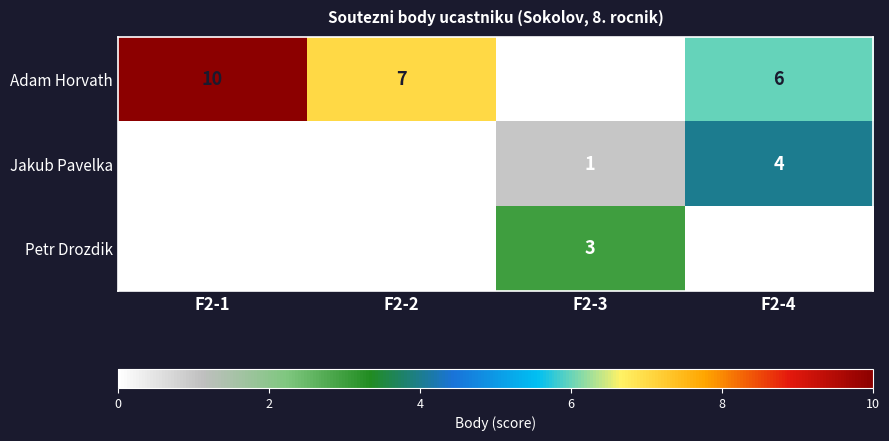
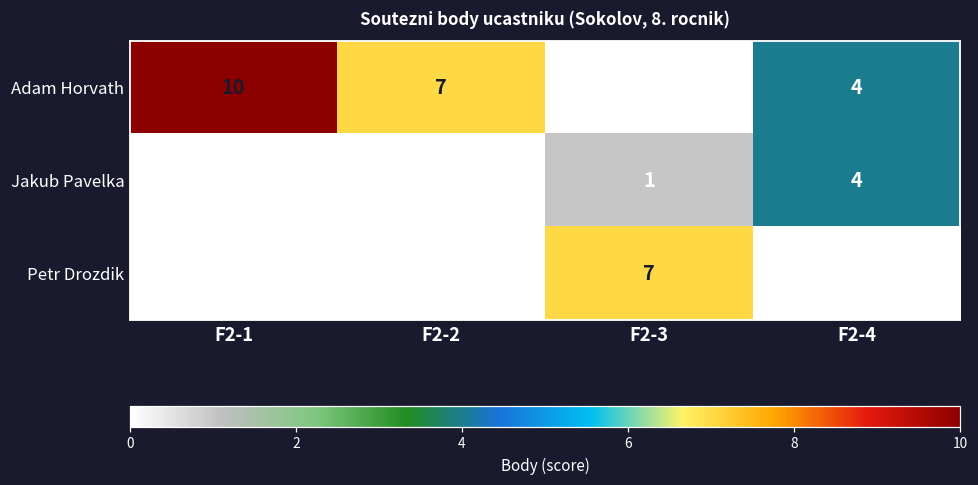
Adam Horvath, F2-4: 6 -> 4
Petr Drozdik, F2-3: 3 -> 7
